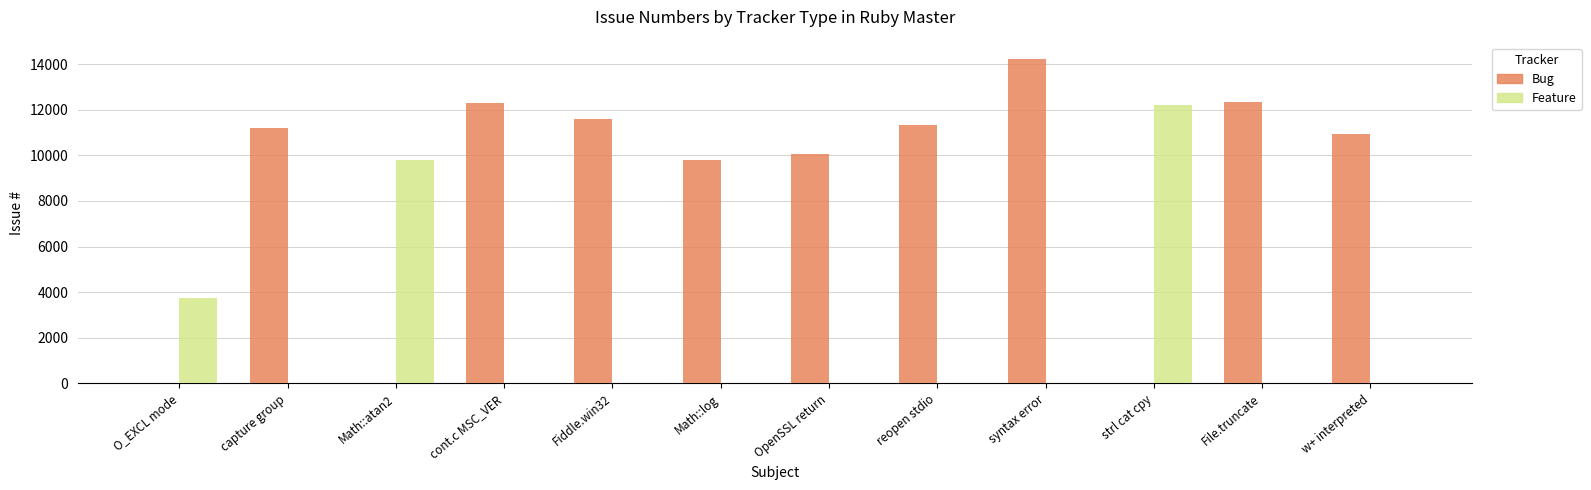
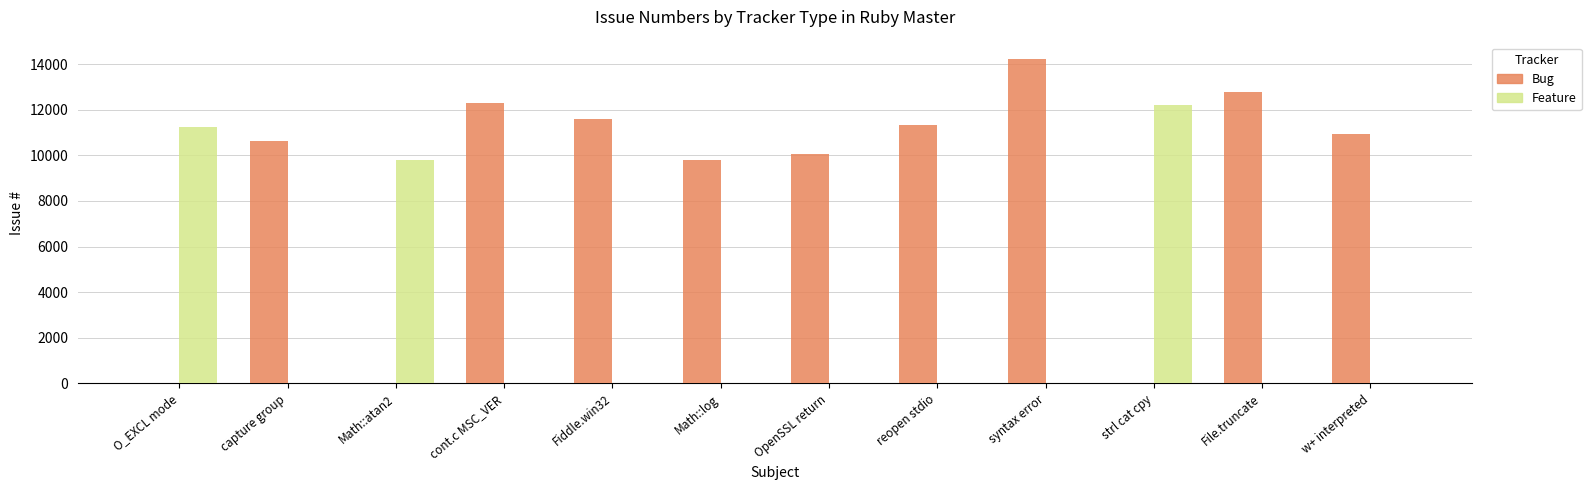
Feature, O_EXCL mode: 3700 -> 11300
Bug, capture group: 11200 -> 10600
Bug, File.truncate: 12300 -> 12800
